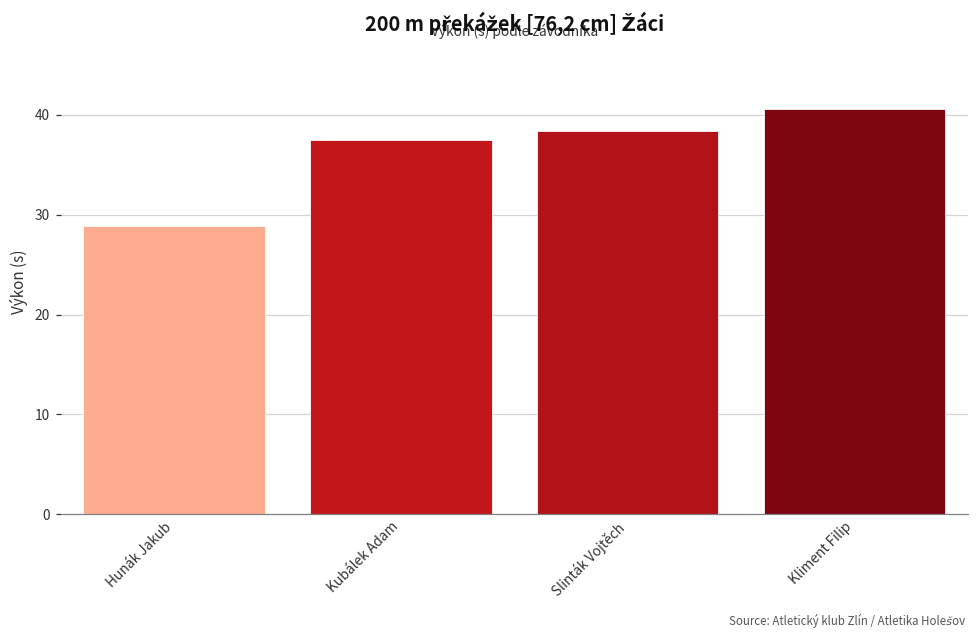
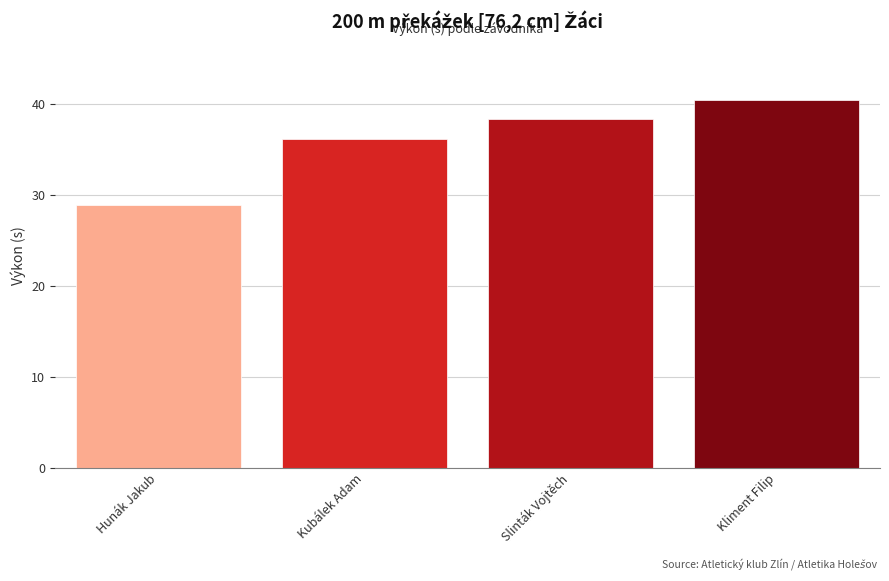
Kubálek Adam: 37 -> 36
